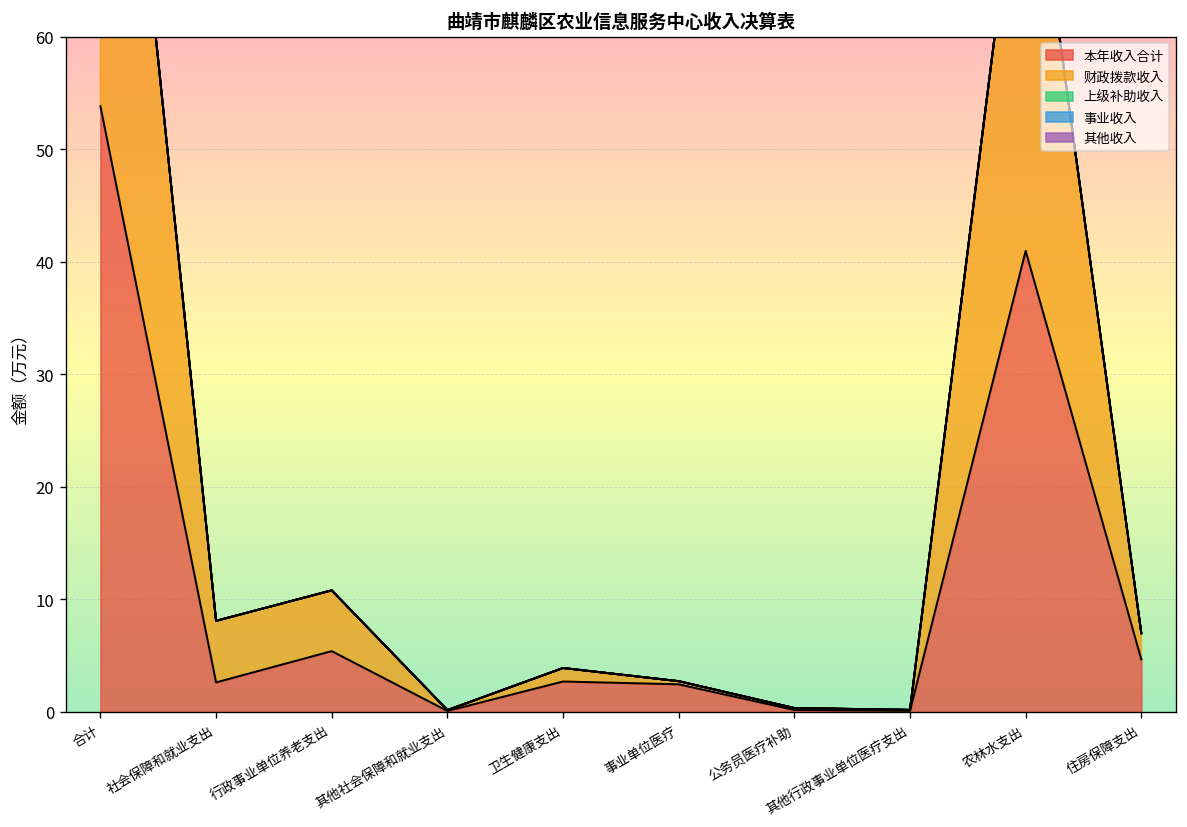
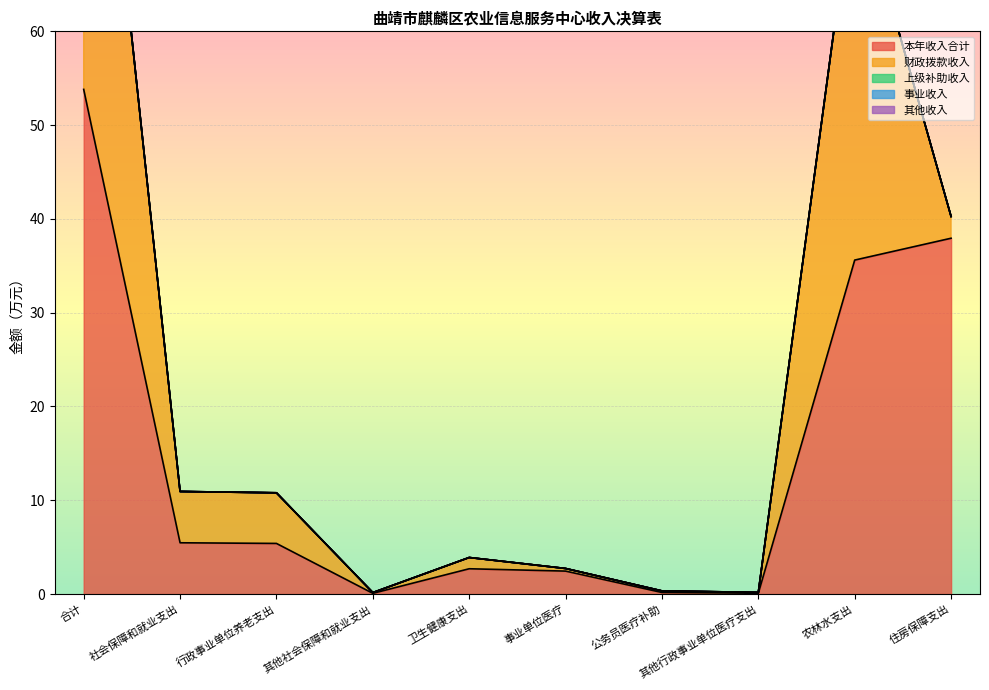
本年收入合计, 社会保障和就业支出: 3 -> 5
本年收入合计, 农林水支出: 41 -> 36
本年收入合计, 住房保障支出: 5 -> 38
